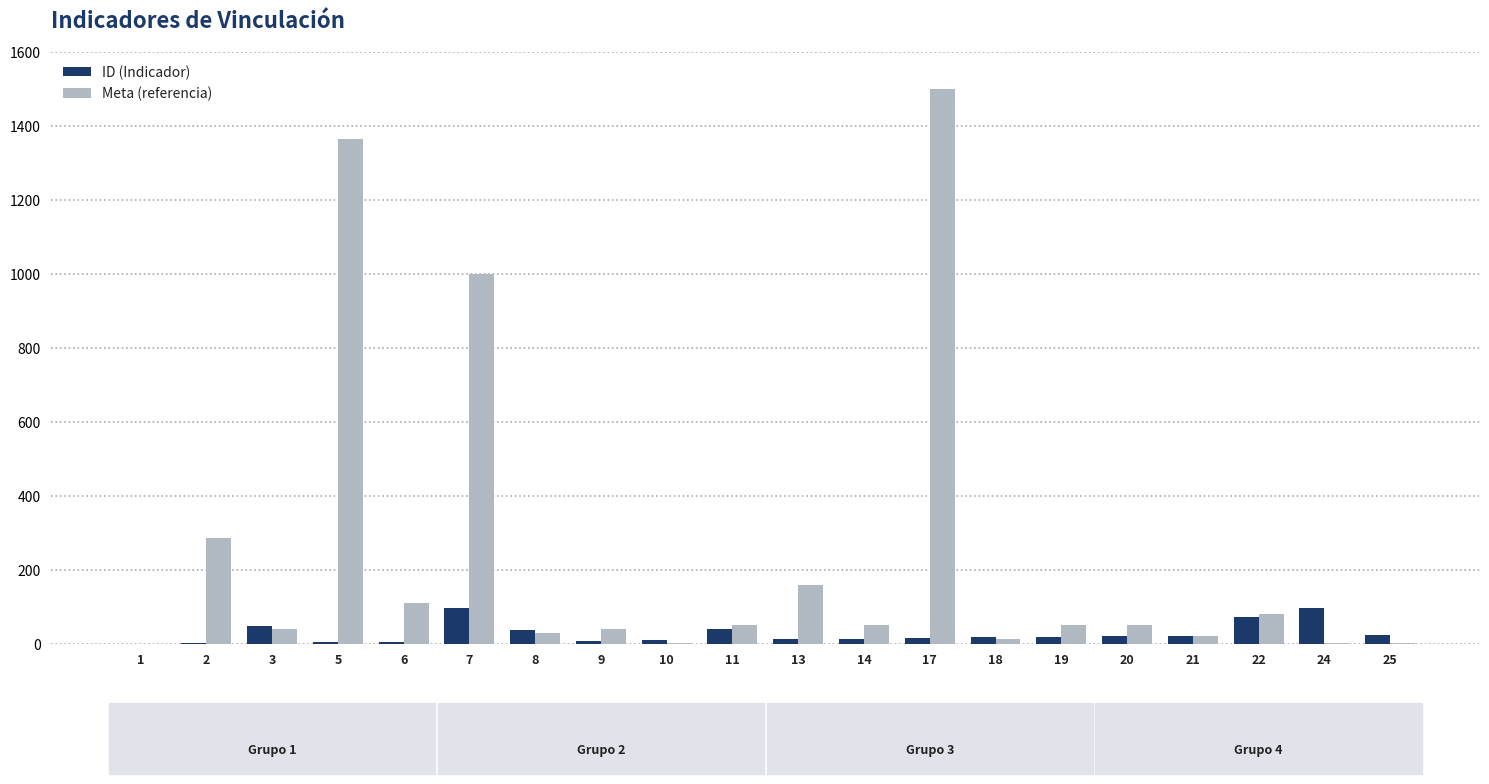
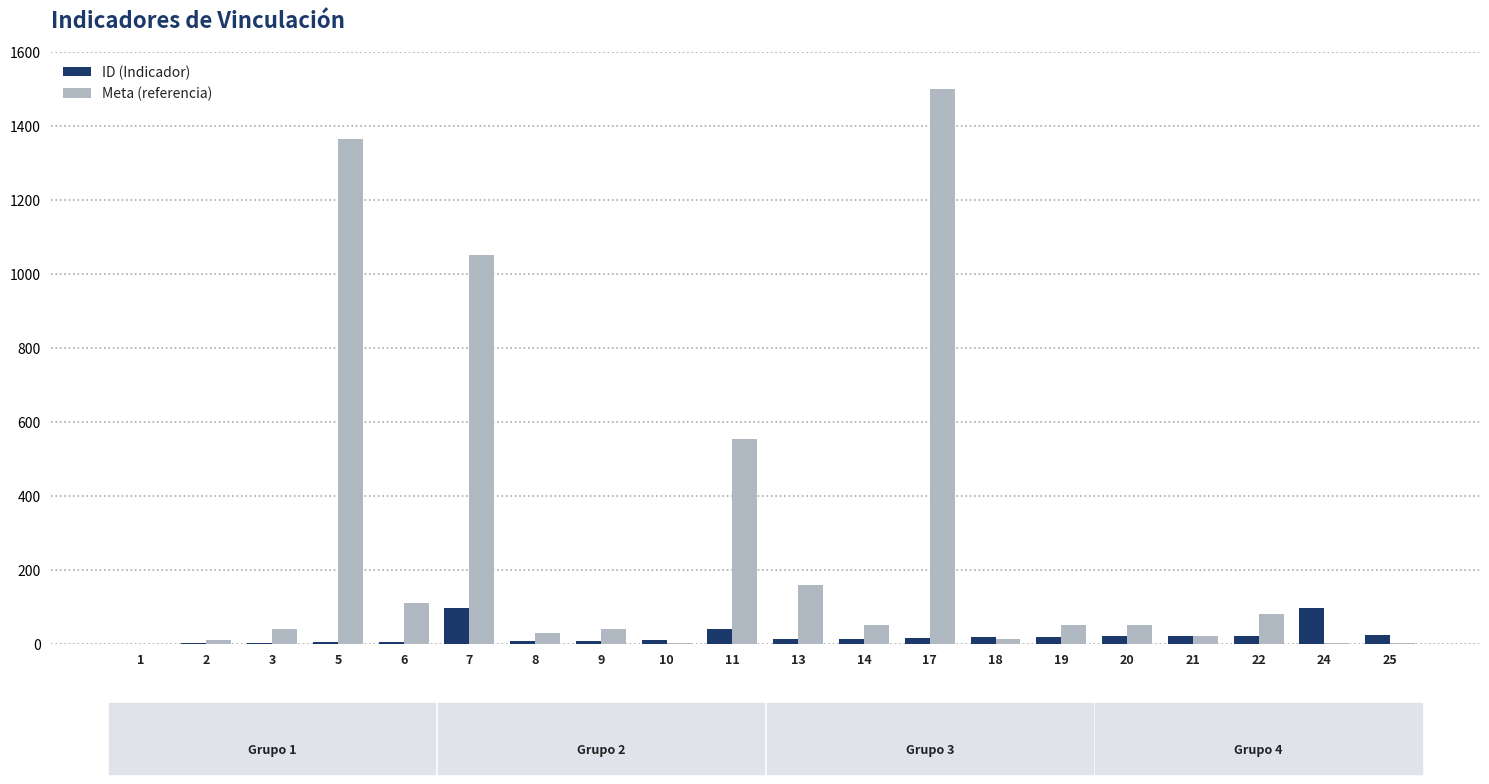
Meta (referencia), 2: 290 -> 10
ID (Indicador), 3: 50 -> 0
Meta (referencia), 7: 1000 -> 1050
ID (Indicador), 8: 40 -> 10
Meta (referencia), 11: 50 -> 560
ID (Indicador), 22: 70 -> 20
